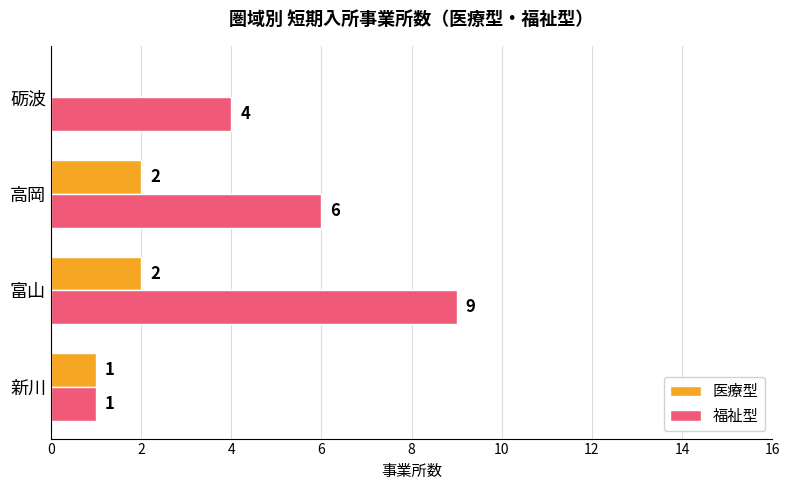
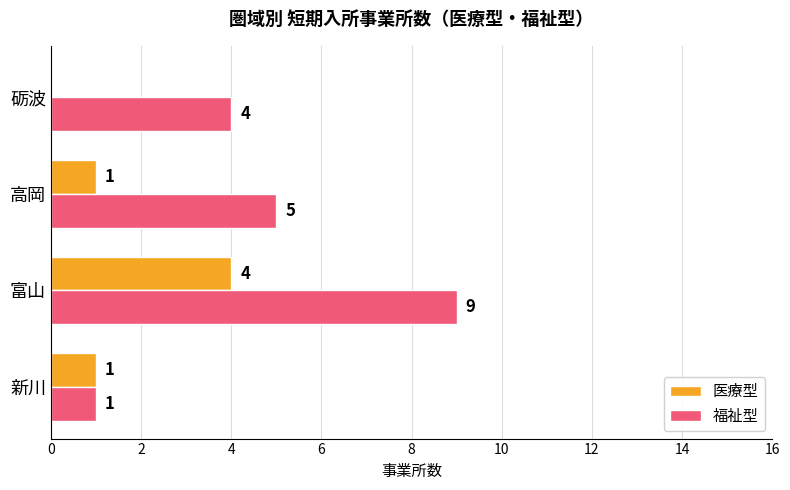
医療型, 高岡: 2 -> 1
福祉型, 高岡: 6 -> 5
医療型, 富山: 2 -> 4
